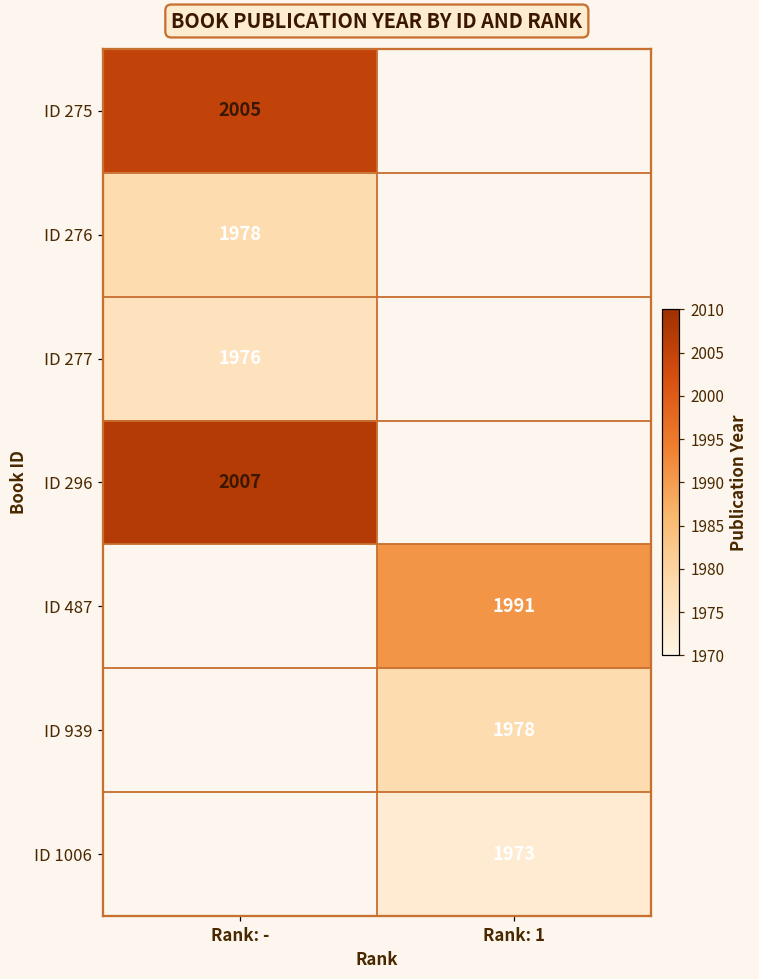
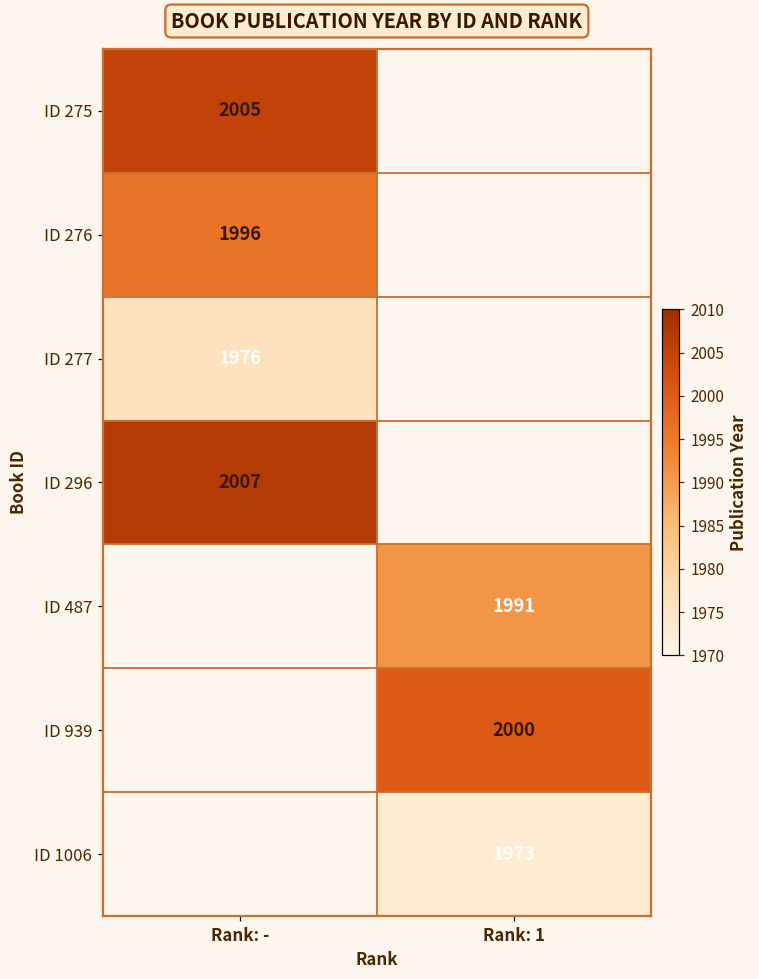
ID 276, Rank: -: 1978 -> 1996
ID 939, Rank: 1: 1978 -> 2000
